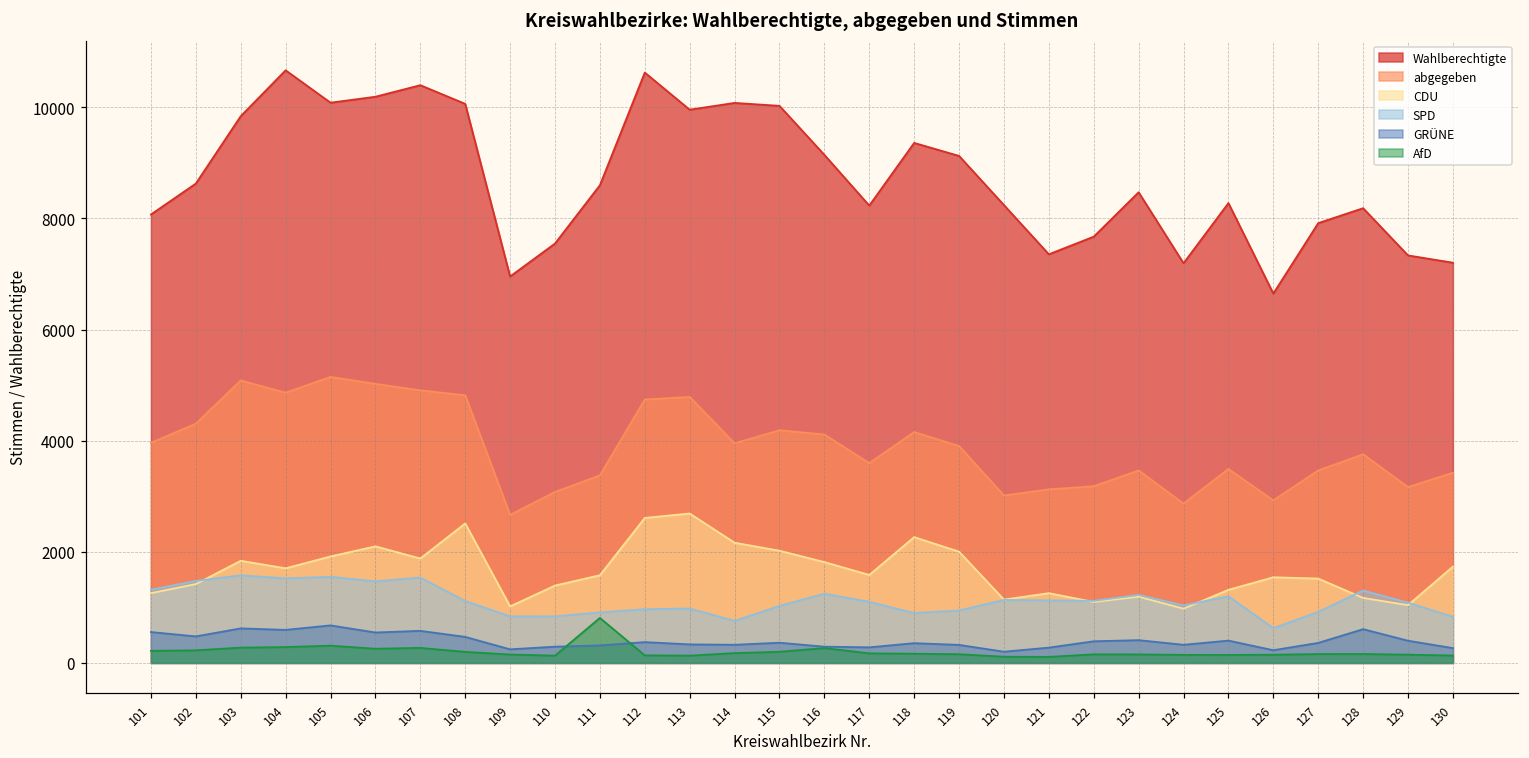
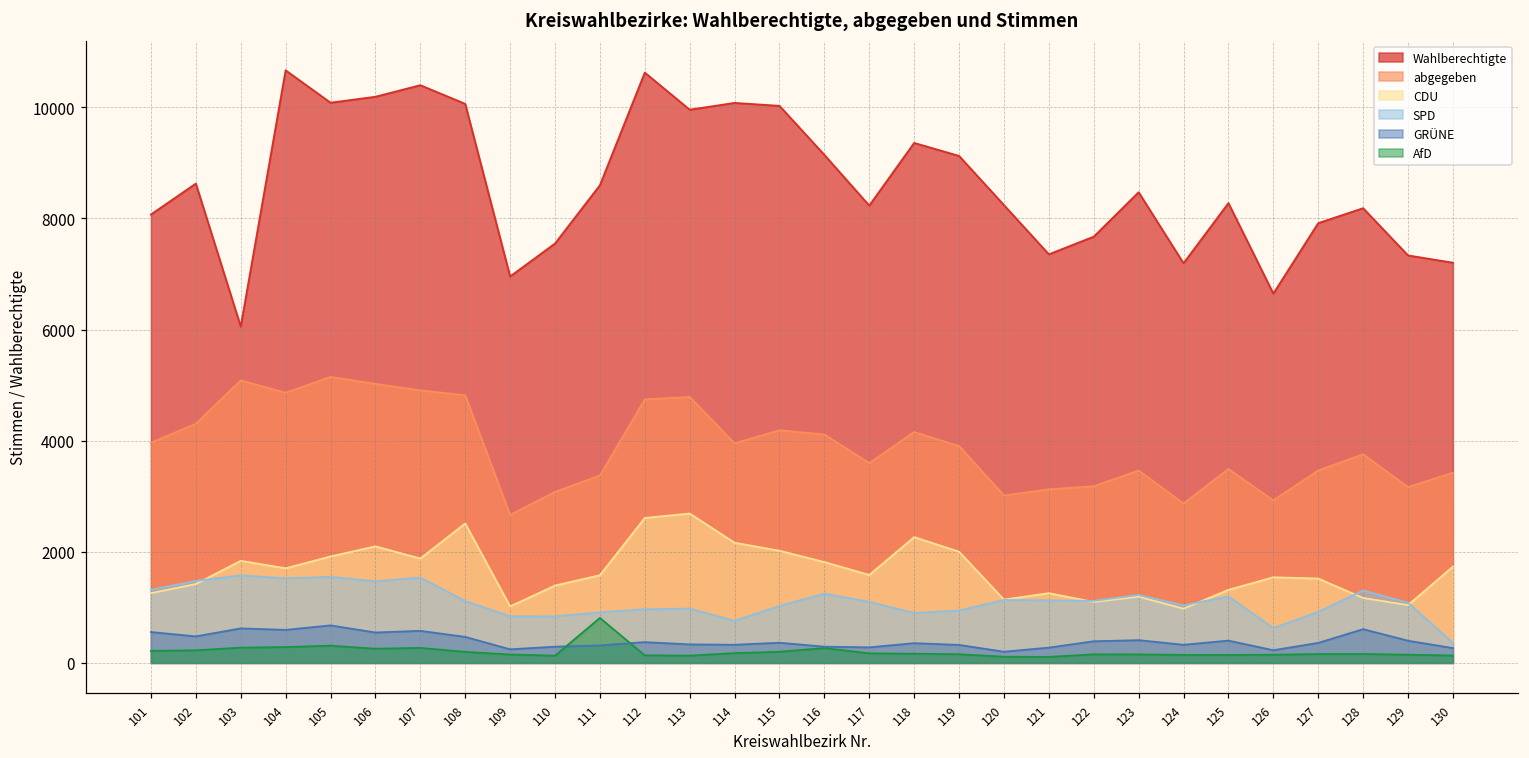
Wahlberechtigte, 103: 9800 -> 6100
SPD, 130: 800 -> 400
